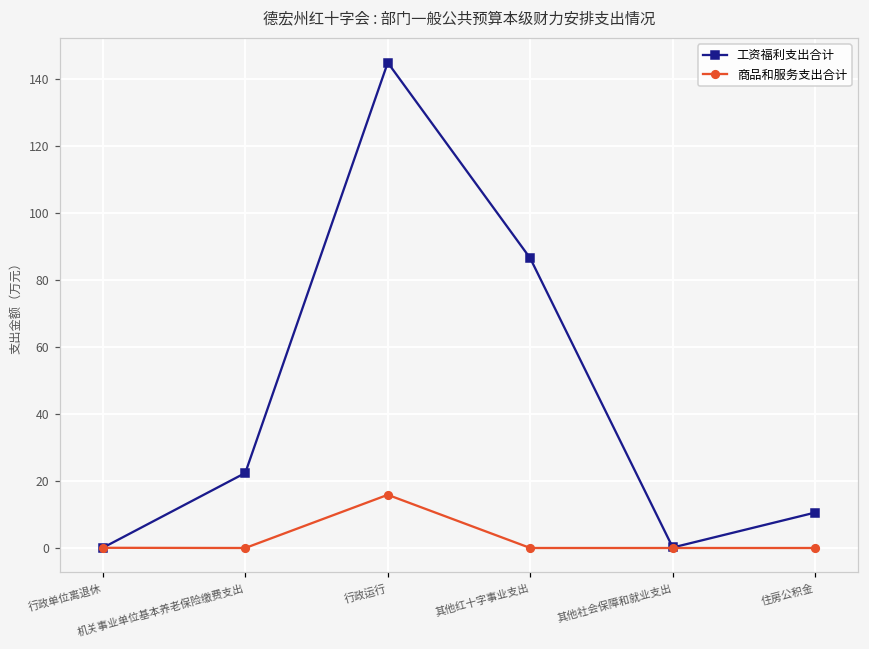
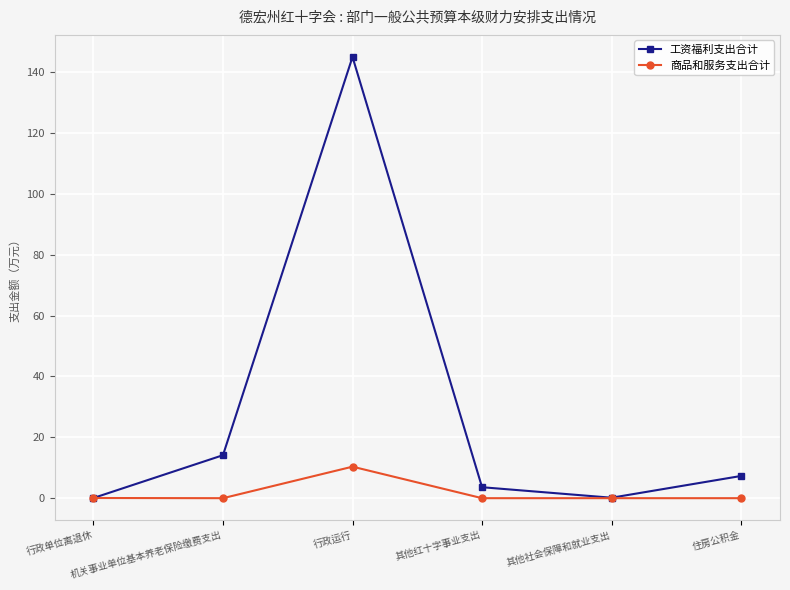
工资福利支出合计, 机关事业单位基本养老保险缴费支出: 22 -> 14
商品和服务支出合计, 行政运行: 16 -> 10
工资福利支出合计, 其他红十字事业支出: 87 -> 4
工资福利支出合计, 住房公积金: 11 -> 7
